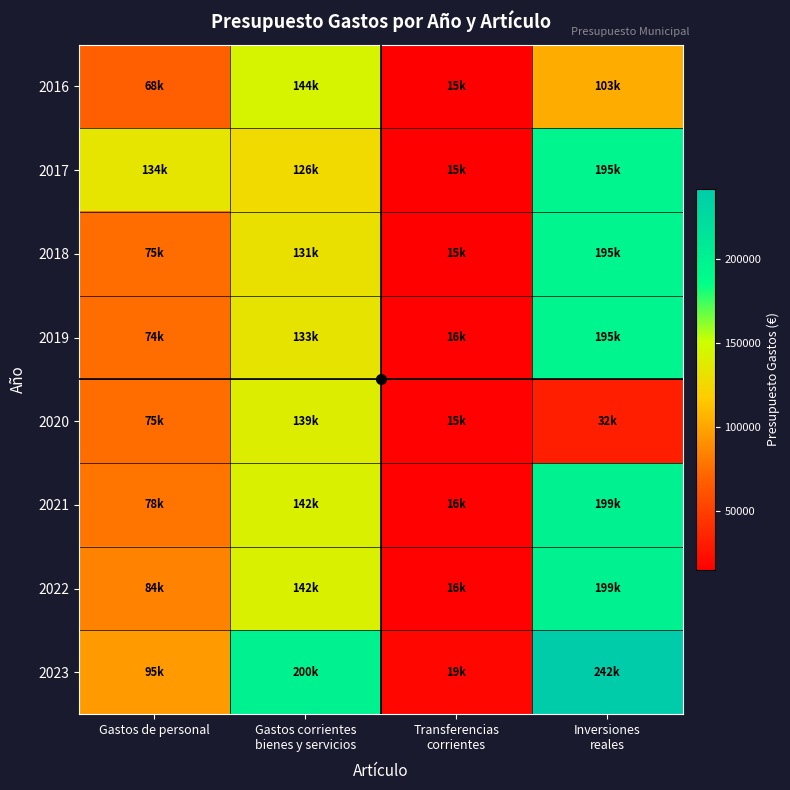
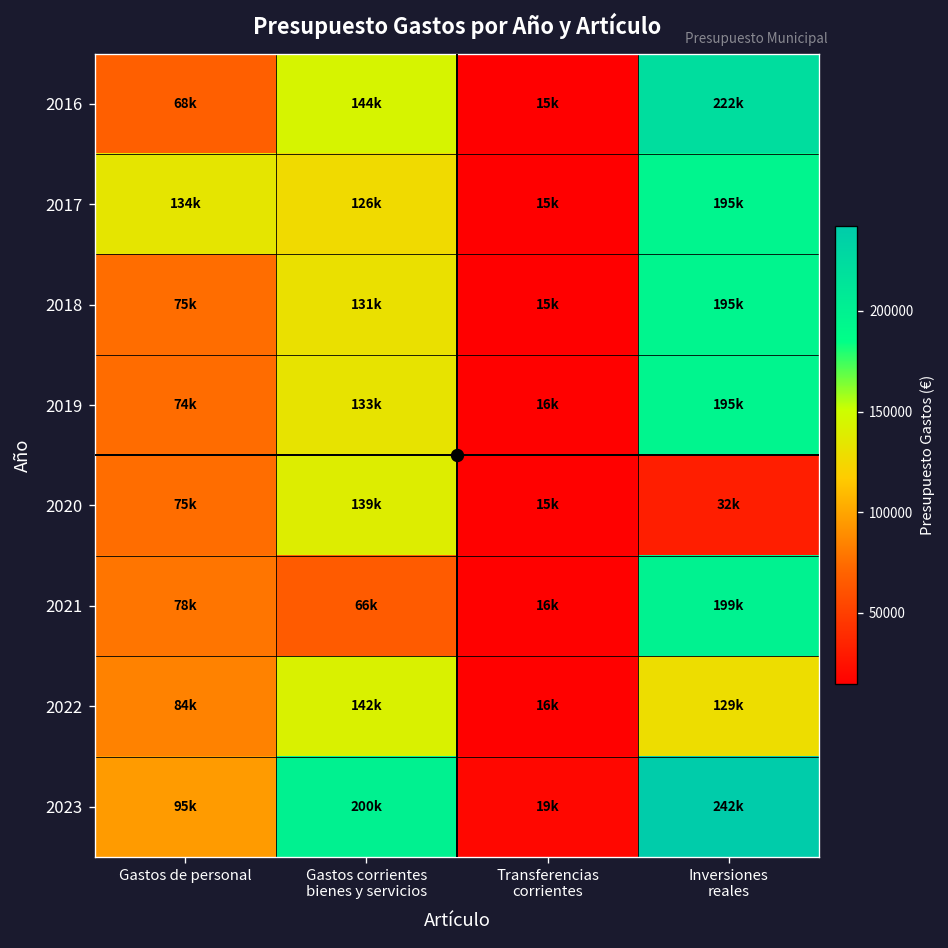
2016, Inversiones reales: 103k -> 222k
2021, Gastos corrientes bienes y servicios: 142k -> 66k
2022, Inversiones reales: 199k -> 129k
